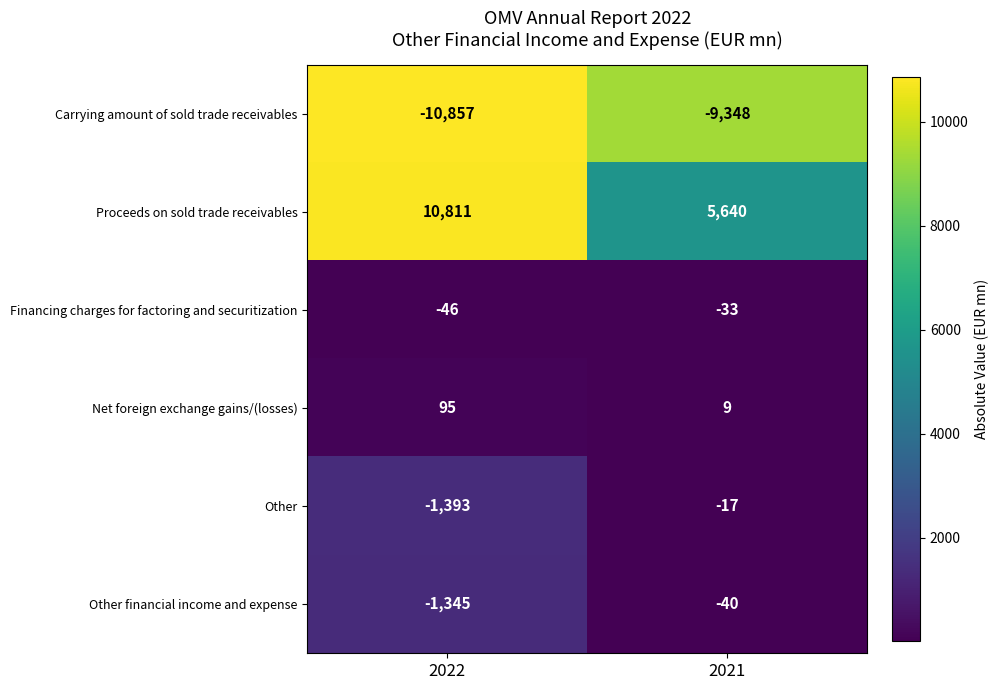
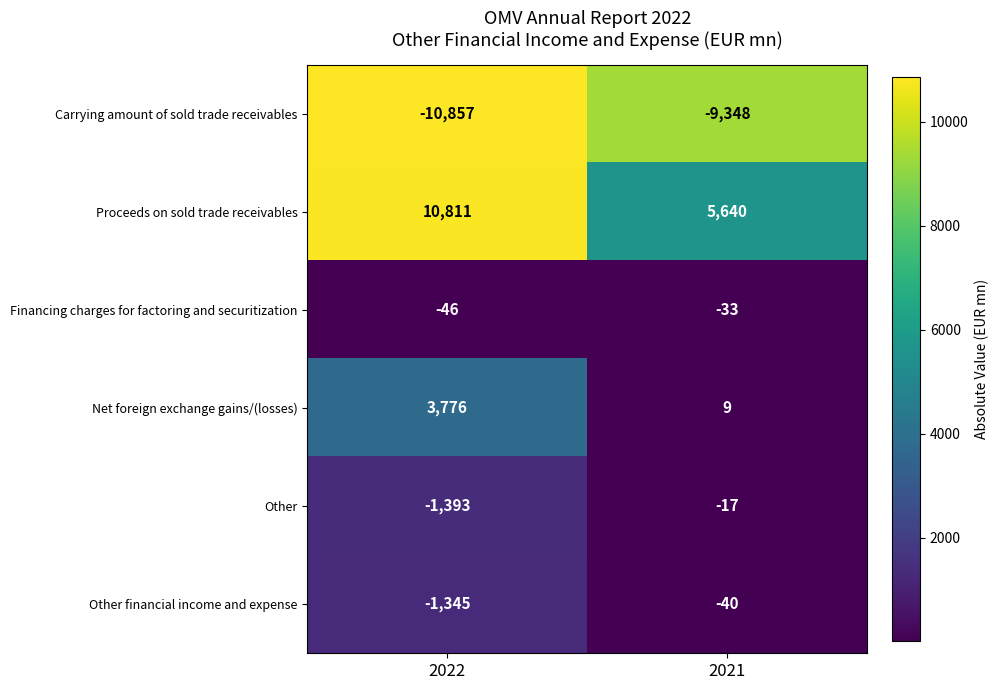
Net foreign exchange gains/(losses), 2022: 95 -> 3,776
